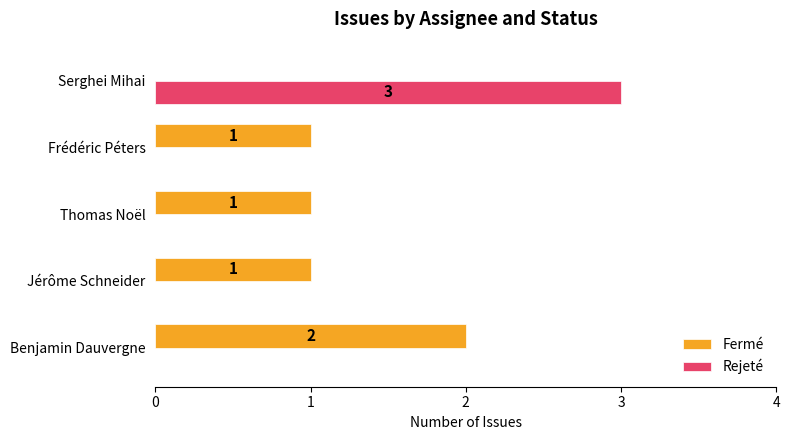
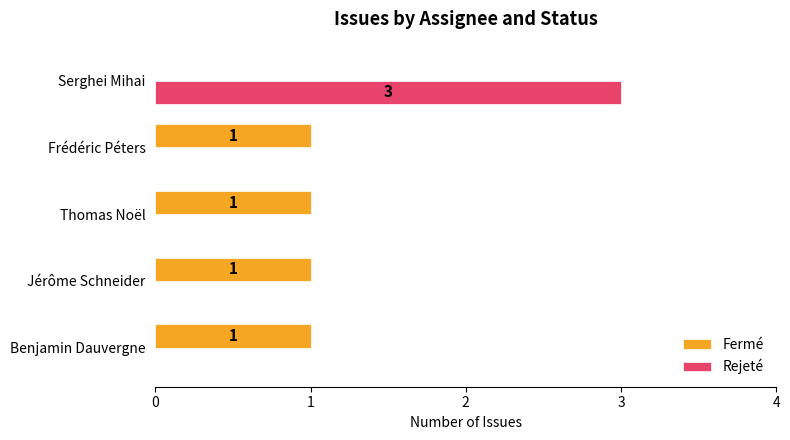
Fermé, Benjamin Dauvergne: 2 -> 1
